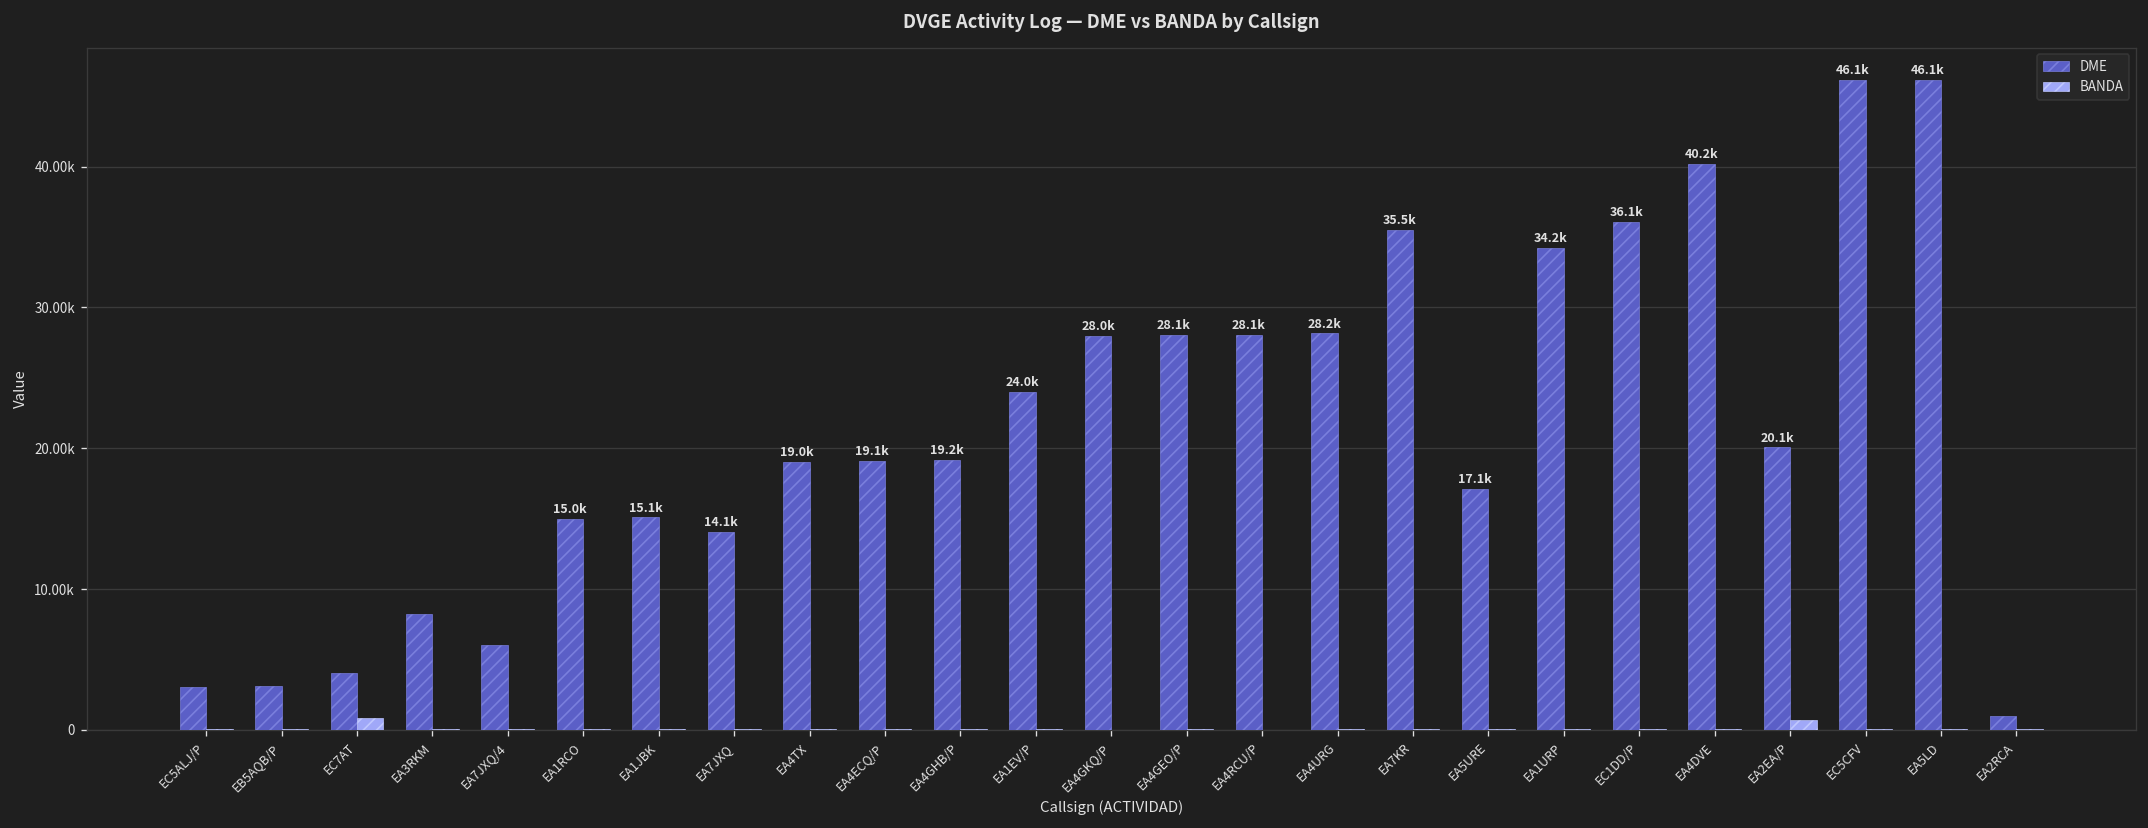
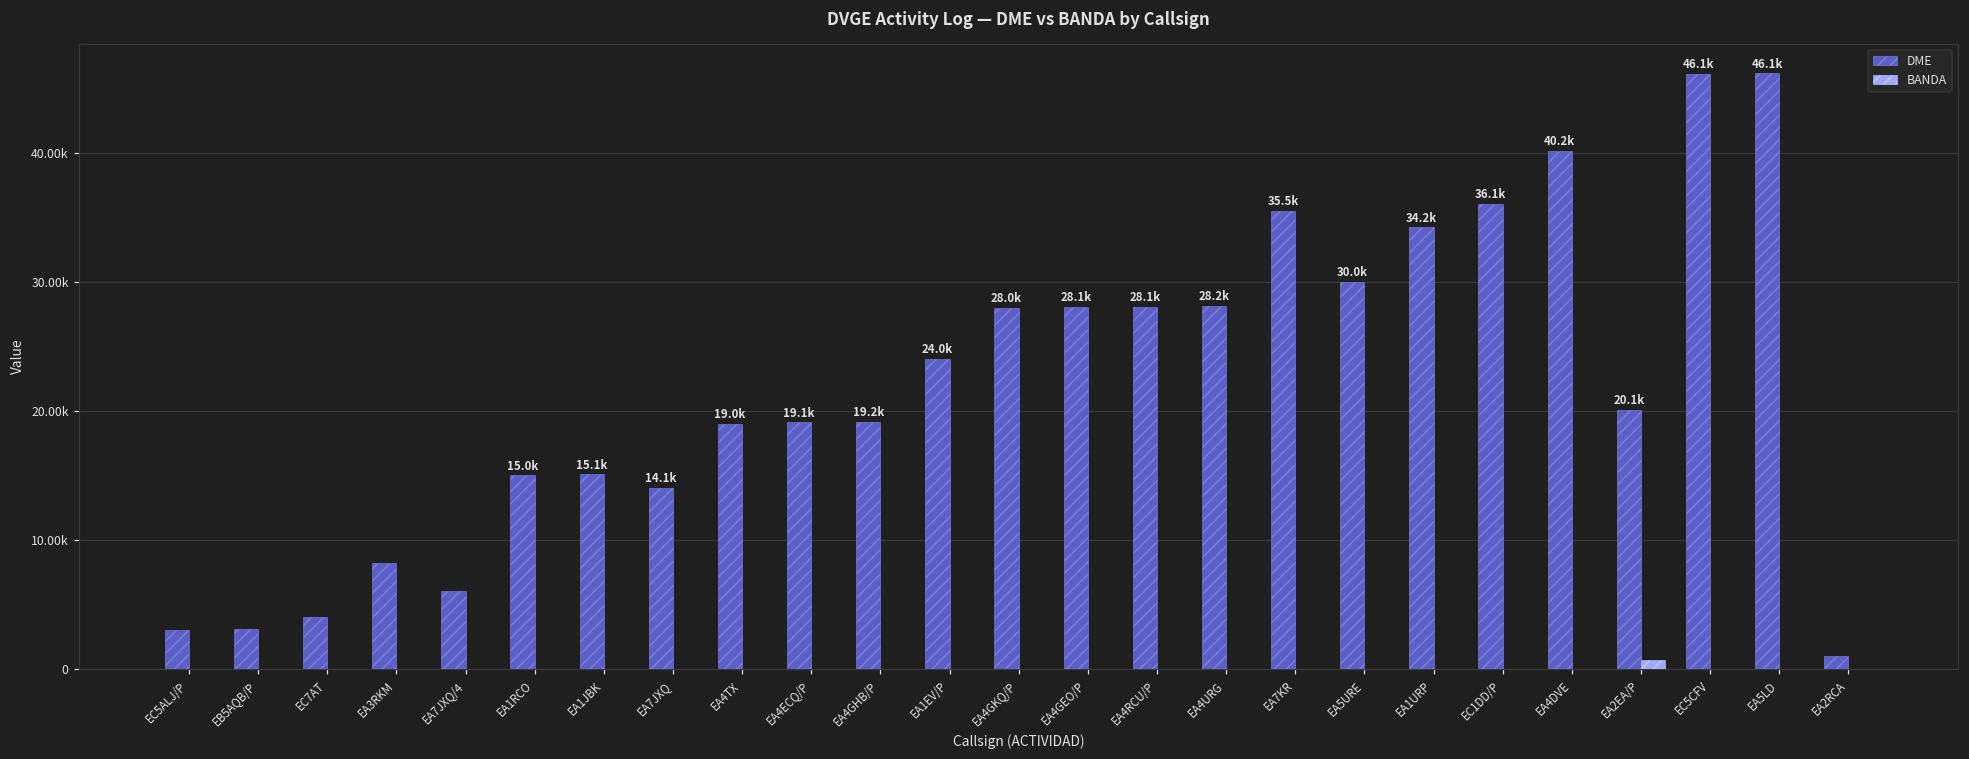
BANDA, EC7AT: 800 -> 0
DME, EA5URE: 17.1k -> 30.0k
